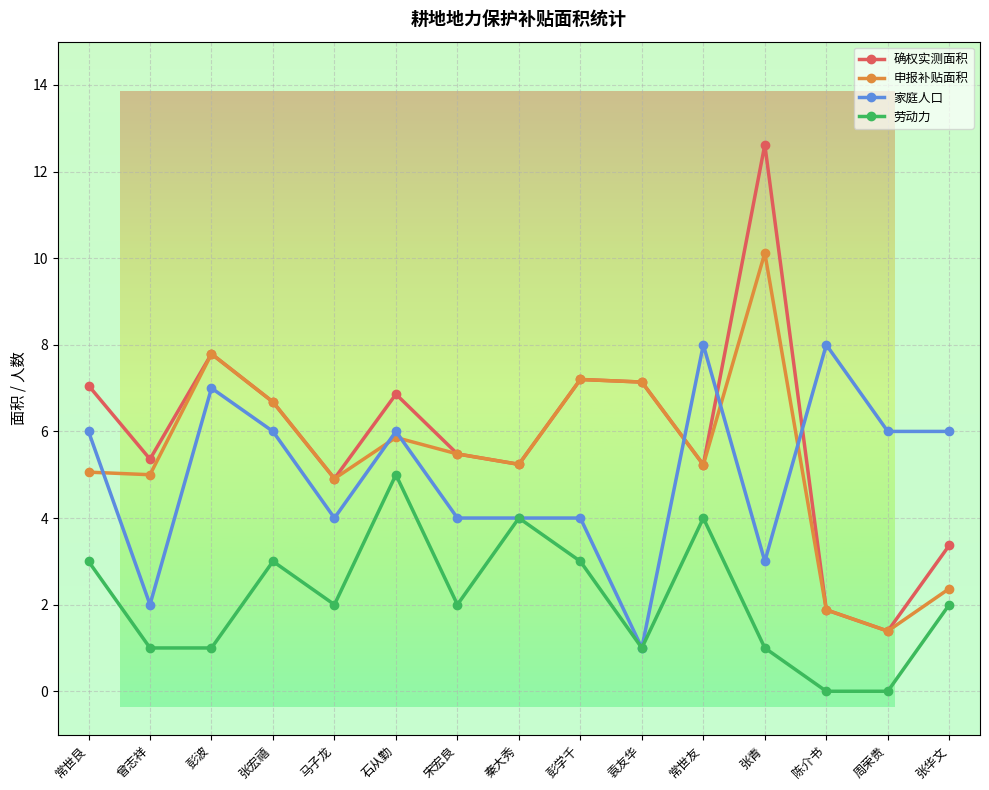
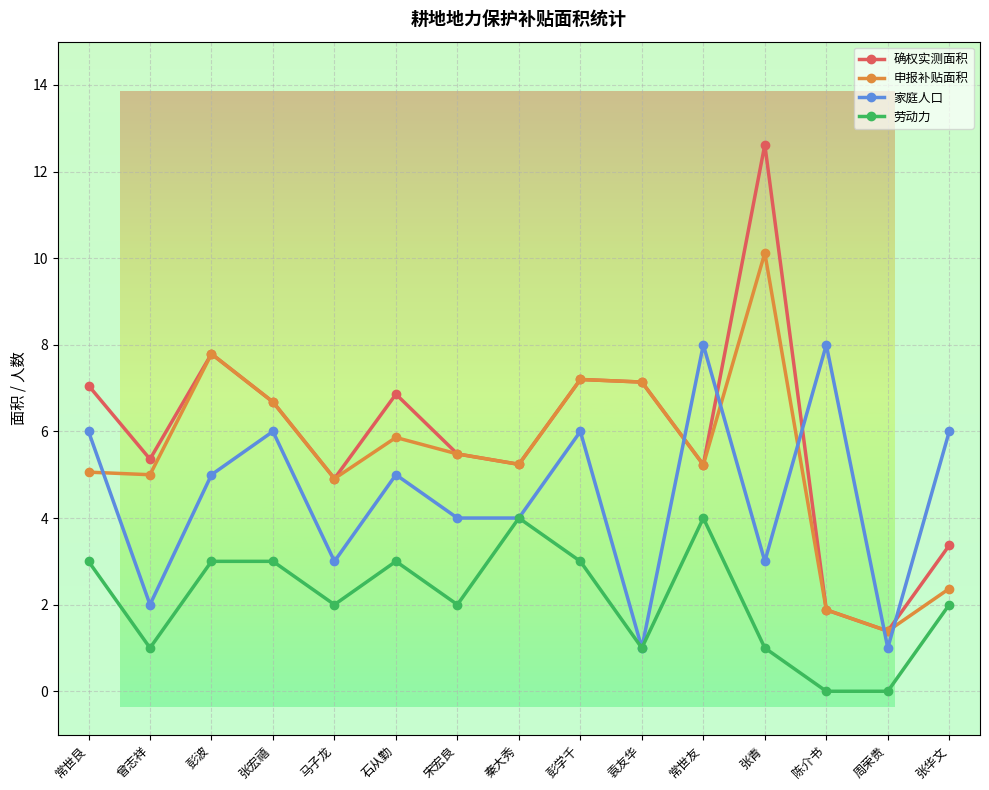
家庭人口, 彭波: 7 -> 5
劳动力, 彭波: 1 -> 3
家庭人口, 马子龙: 4 -> 3
家庭人口, 石从勤: 6 -> 5
劳动力, 石从勤: 5 -> 3
家庭人口, 彭学千: 4 -> 6
家庭人口, 周荣贵: 6 -> 1
